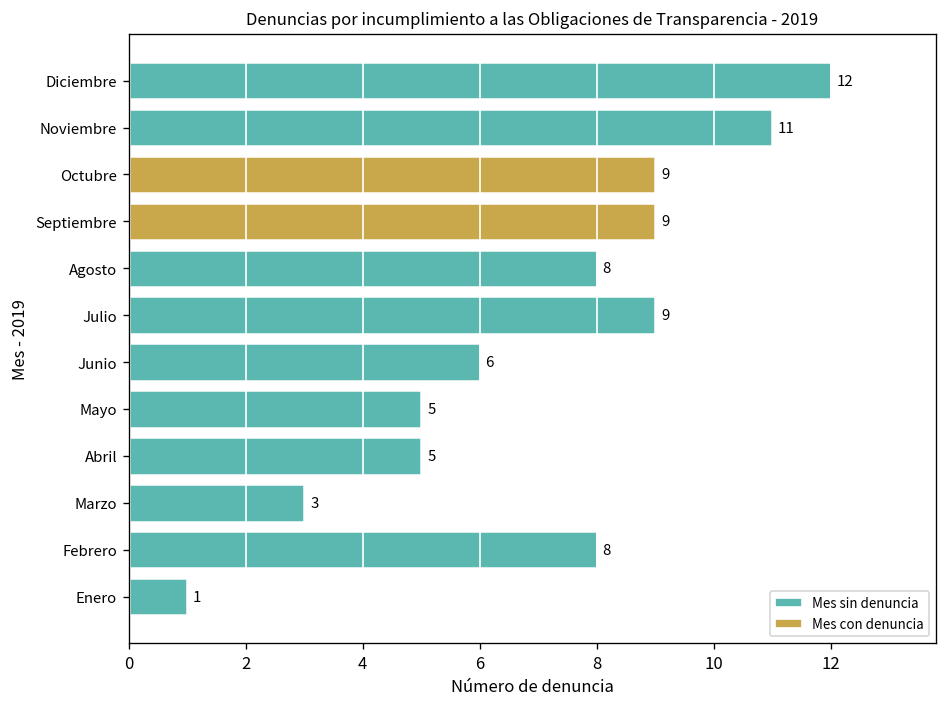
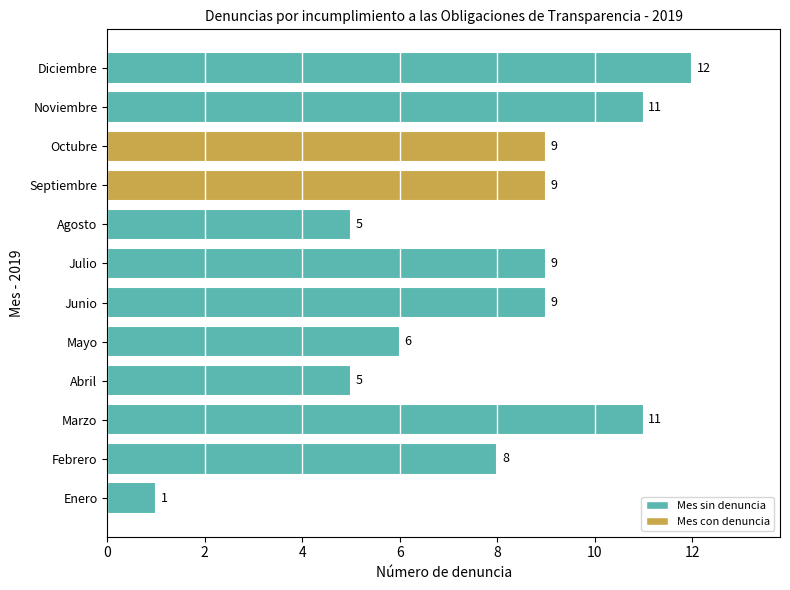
Agosto: 8 -> 5
Junio: 6 -> 9
Mayo: 5 -> 6
Marzo: 3 -> 11
